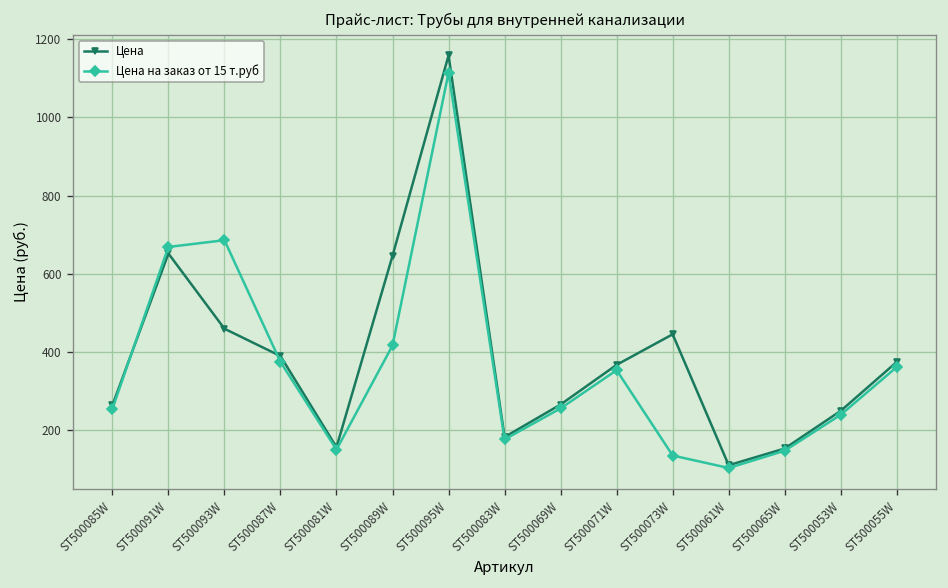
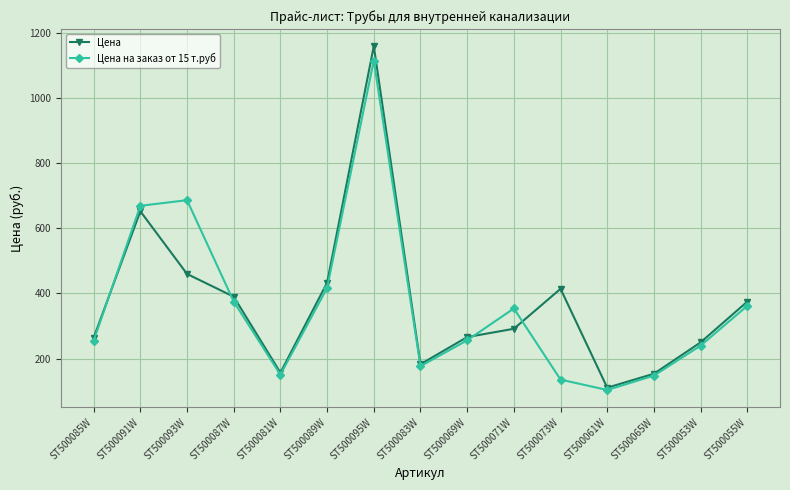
Цена, ST500089W: 650 -> 430
Цена, ST500071W: 370 -> 290
Цена, ST500073W: 450 -> 410
